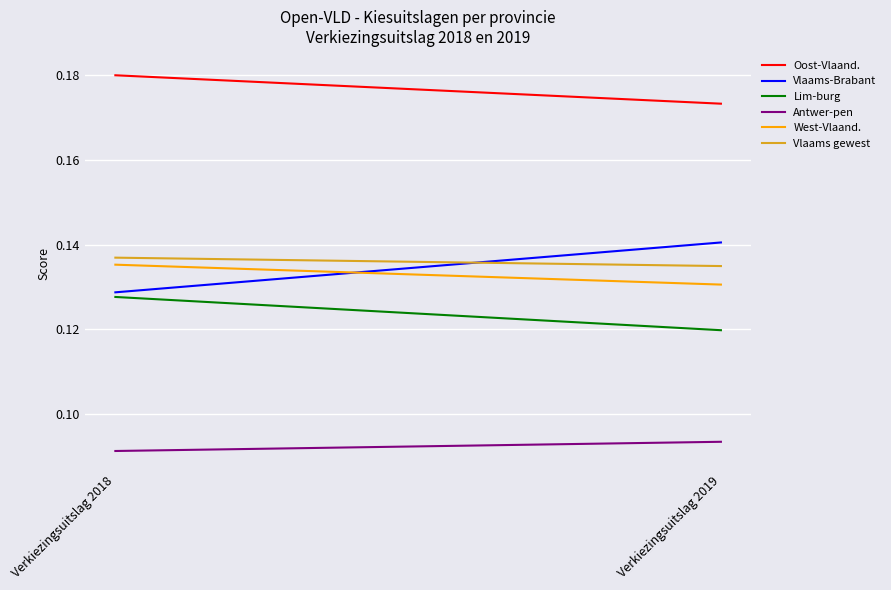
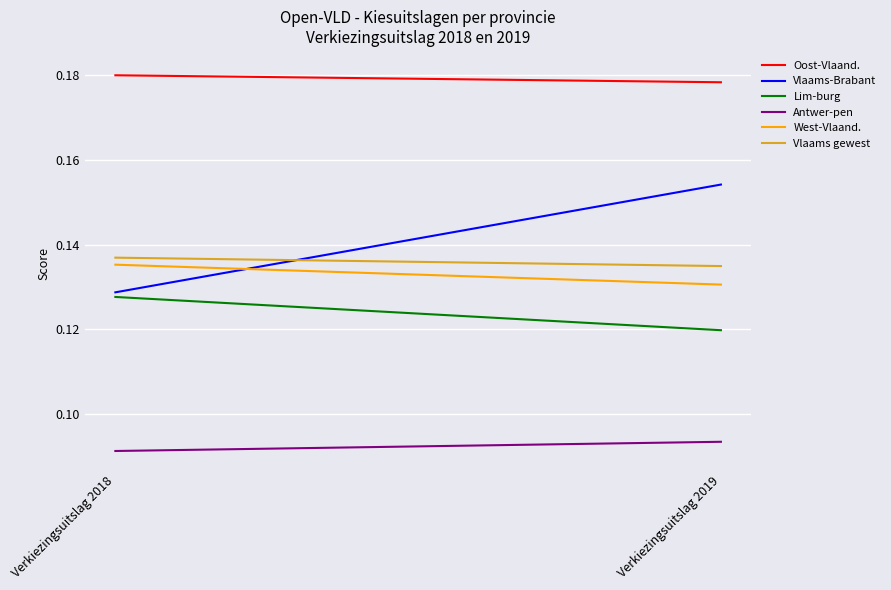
Oost-Vlaand., Verkiezingsuitslag 2019: 0.173 -> 0.178
Vlaams-Brabant, Verkiezingsuitslag 2019: 0.141 -> 0.154
